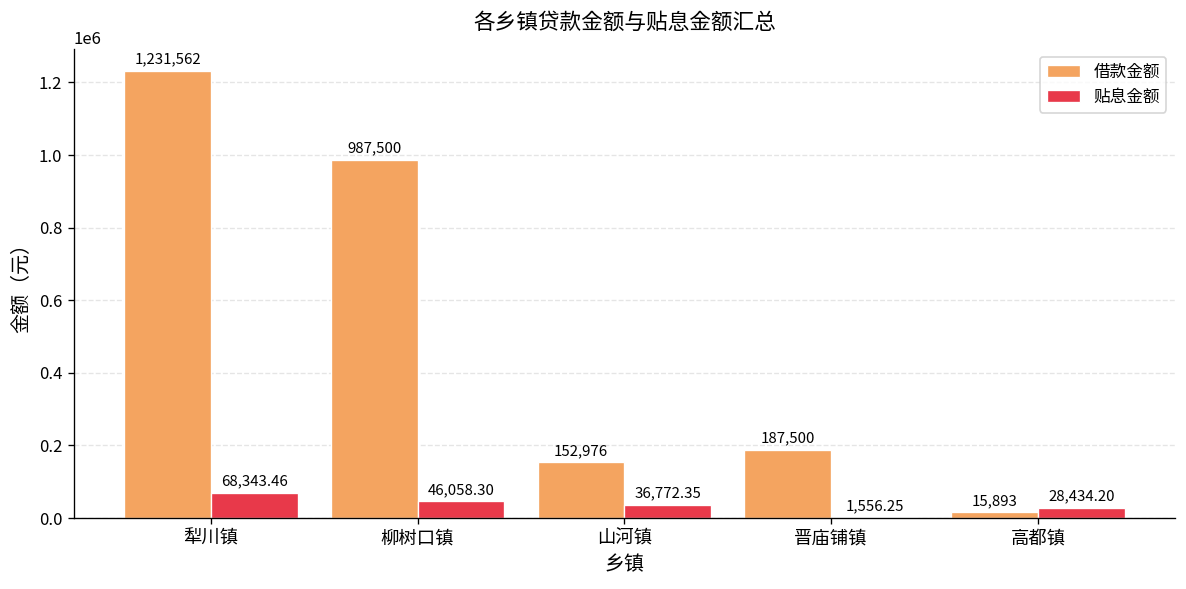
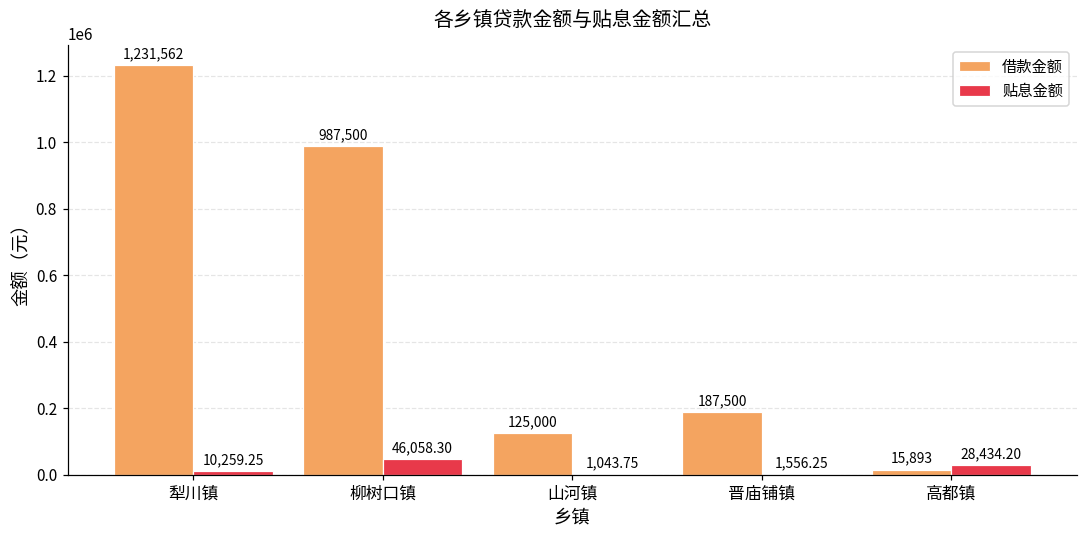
贴息金额, 犁川镇: 68,343.46 -> 10,259.25
借款金额, 山河镇: 152,976 -> 125,000
贴息金额, 山河镇: 36,772.35 -> 1,043.75
